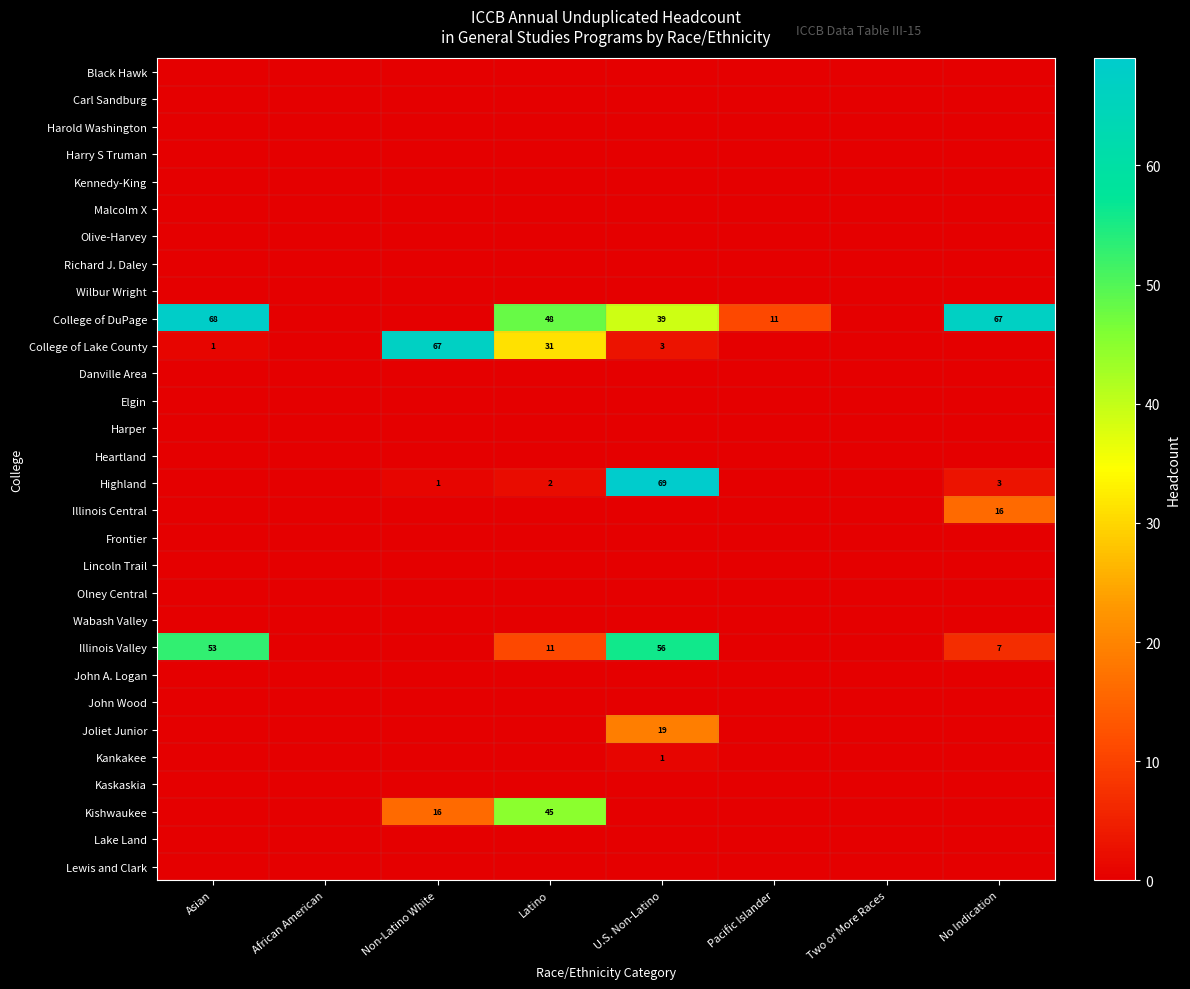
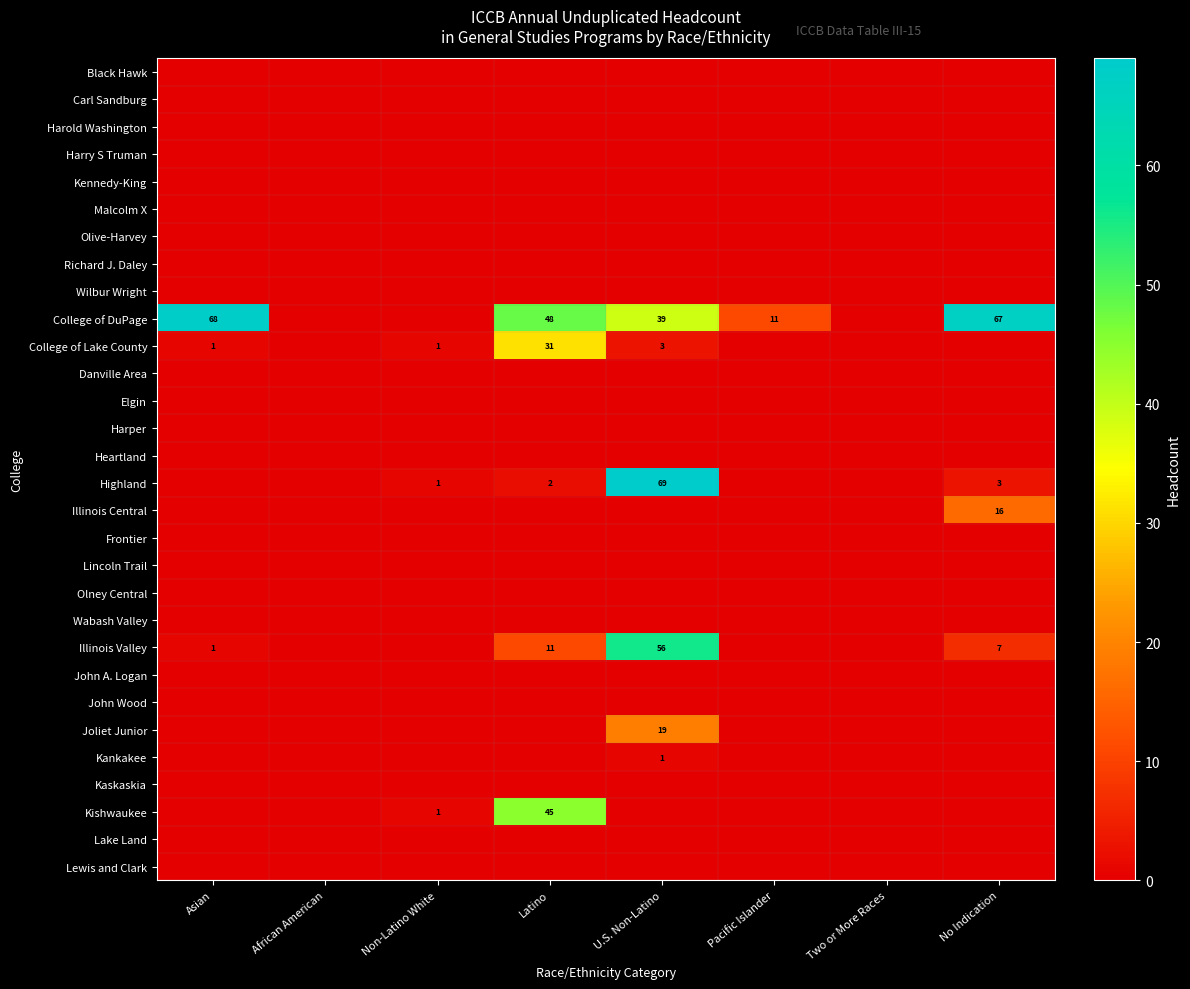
College of Lake County, Non-Latino White: 67 -> 1
Illinois Valley, Asian: 53 -> 1
Kishwaukee, Non-Latino White: 16 -> 1
